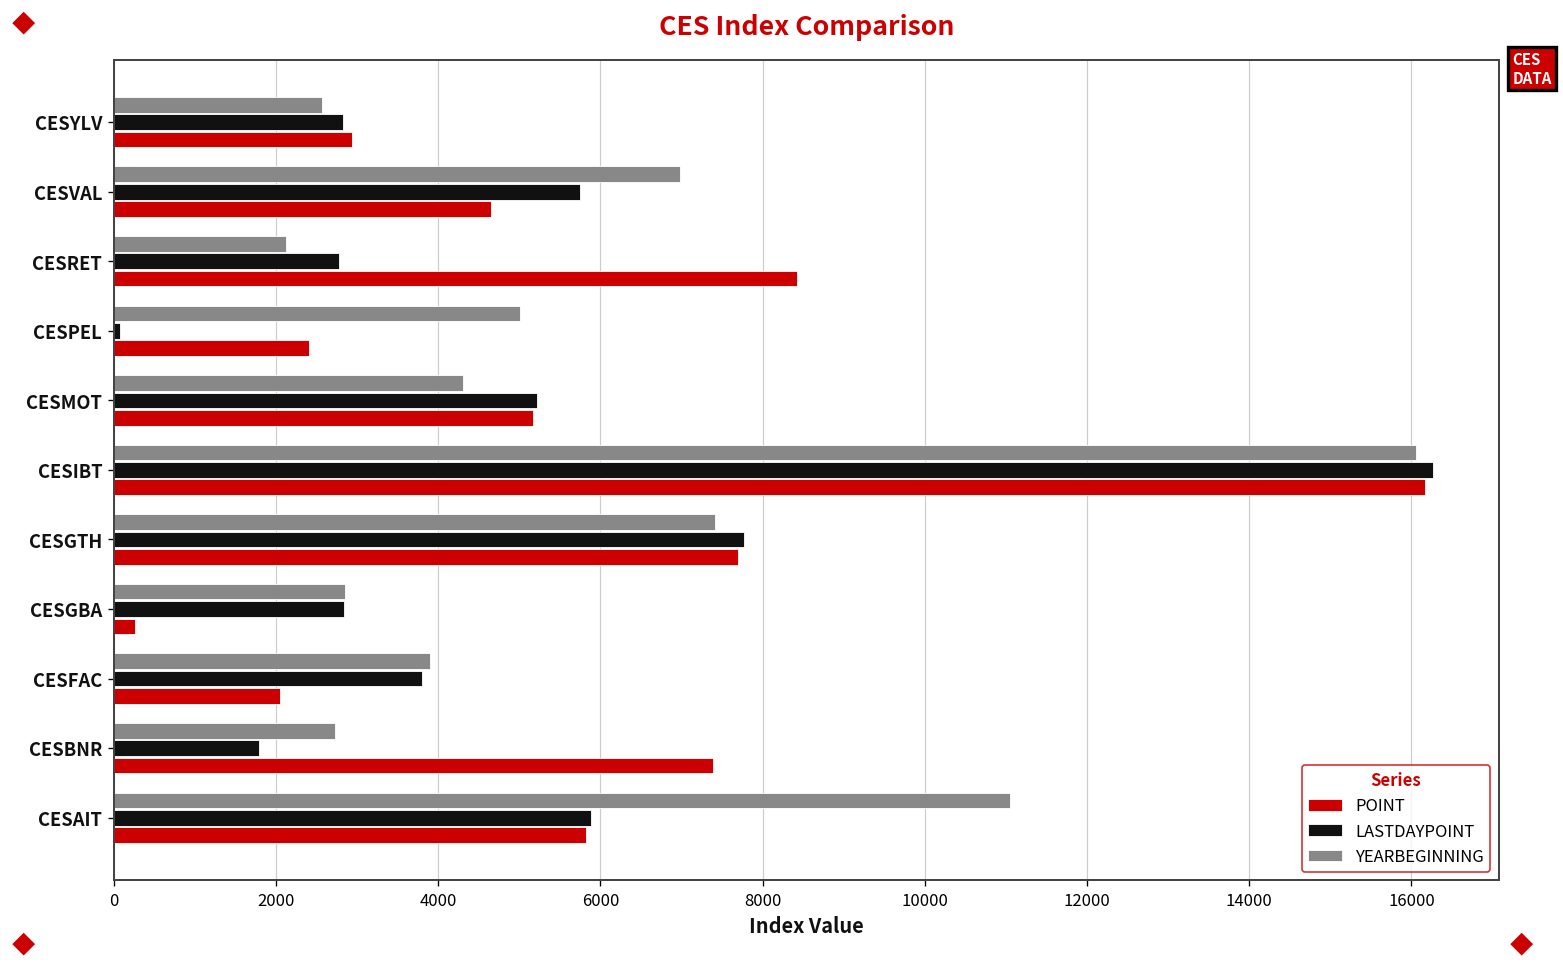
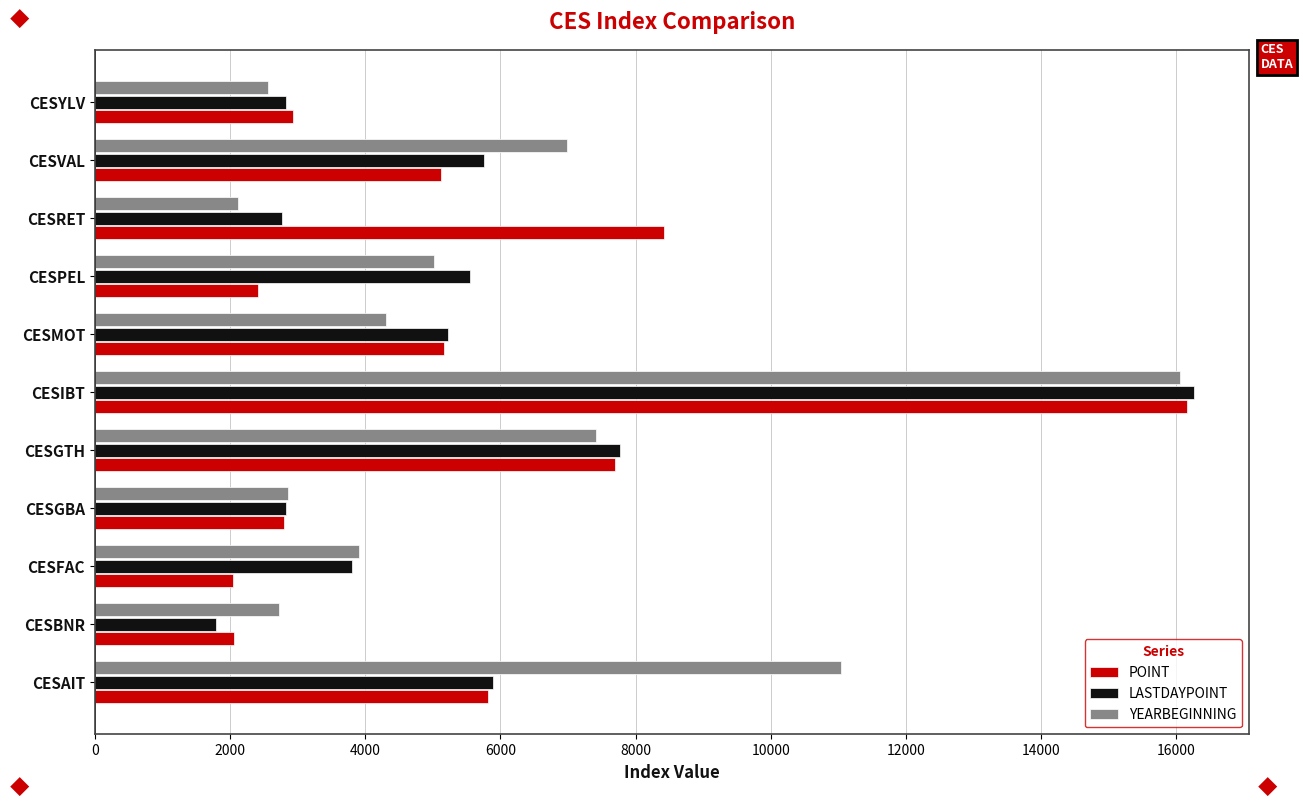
POINT, CESVAL: 4600 -> 5100
LASTDAYPOINT, CESPEL: 100 -> 5500
POINT, CESGBA: 300 -> 2800
POINT, CESBNR: 7400 -> 2100
